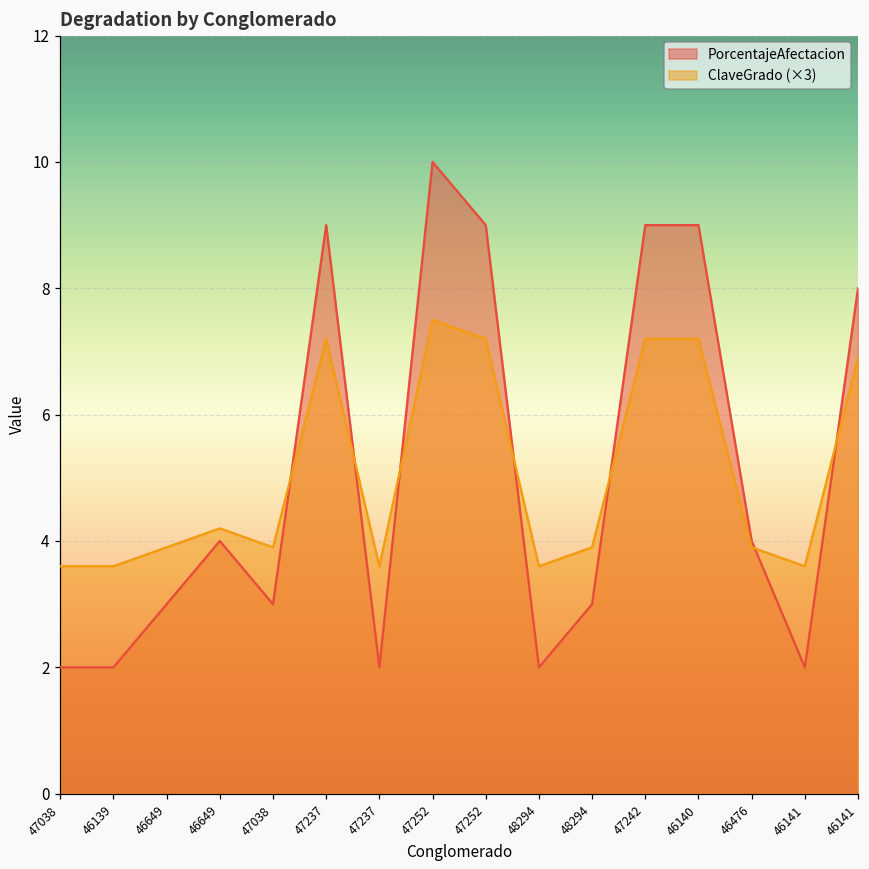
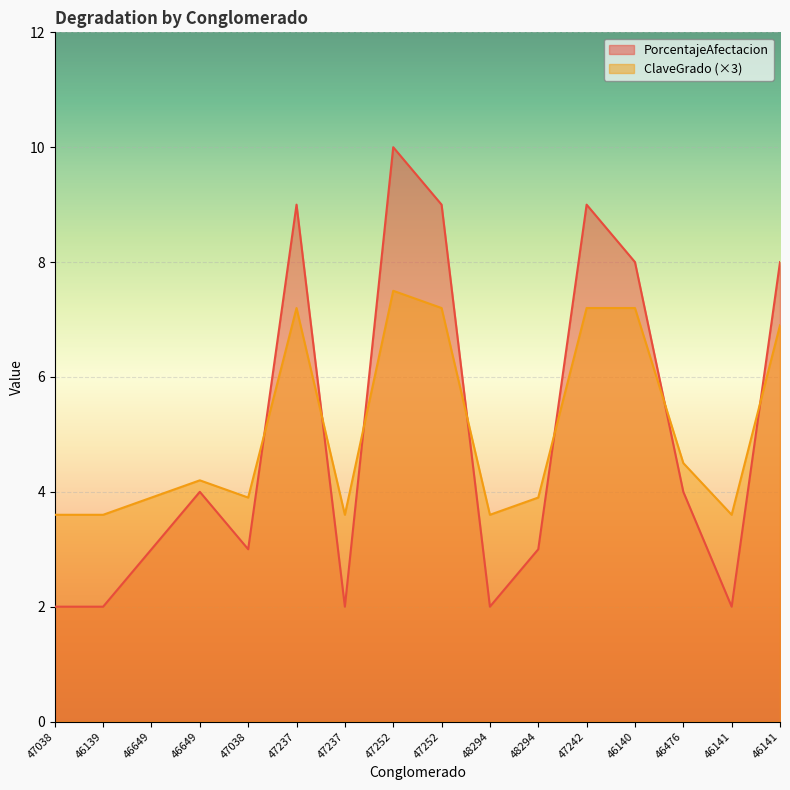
PorcentajeAfectacion, 46140: 9 -> 8
ClaveGrado (×3), 46476: 3.9 -> 4.5
